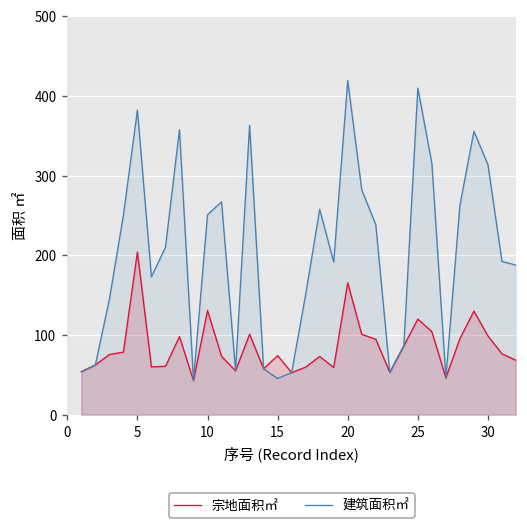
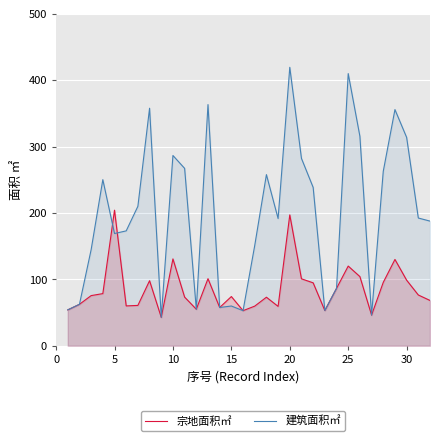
建筑面积㎡, 5: 380 -> 170
建筑面积㎡, 10: 250 -> 290
建筑面积㎡, 15: 50 -> 60
宗地面积㎡, 20: 170 -> 200
